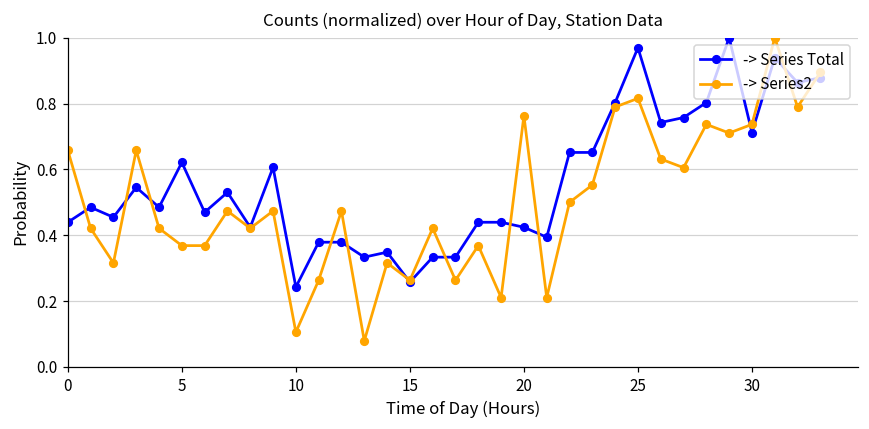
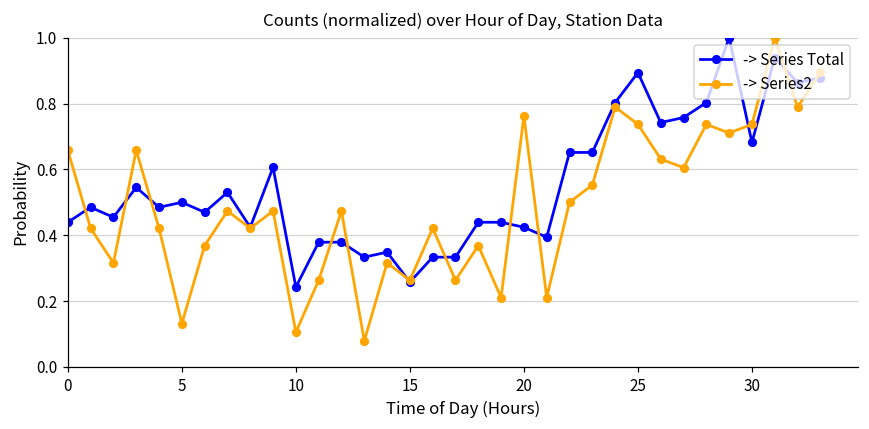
-> Series Total, 5: 0.62 -> 0.50
-> Series2, 5: 0.37 -> 0.13
-> Series Total, 25: 0.97 -> 0.89
-> Series2, 25: 0.82 -> 0.74
-> Series Total, 30: 0.71 -> 0.68
